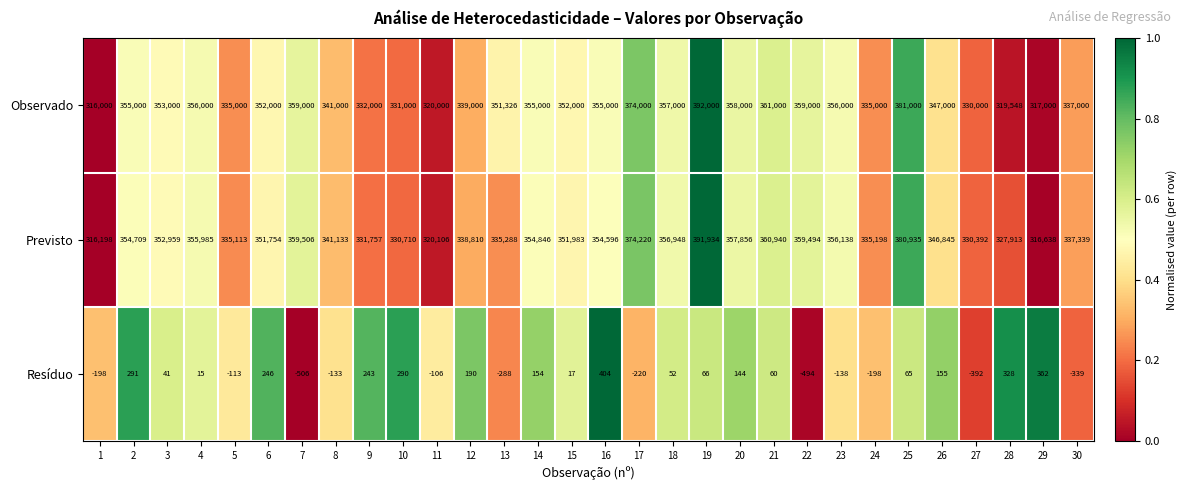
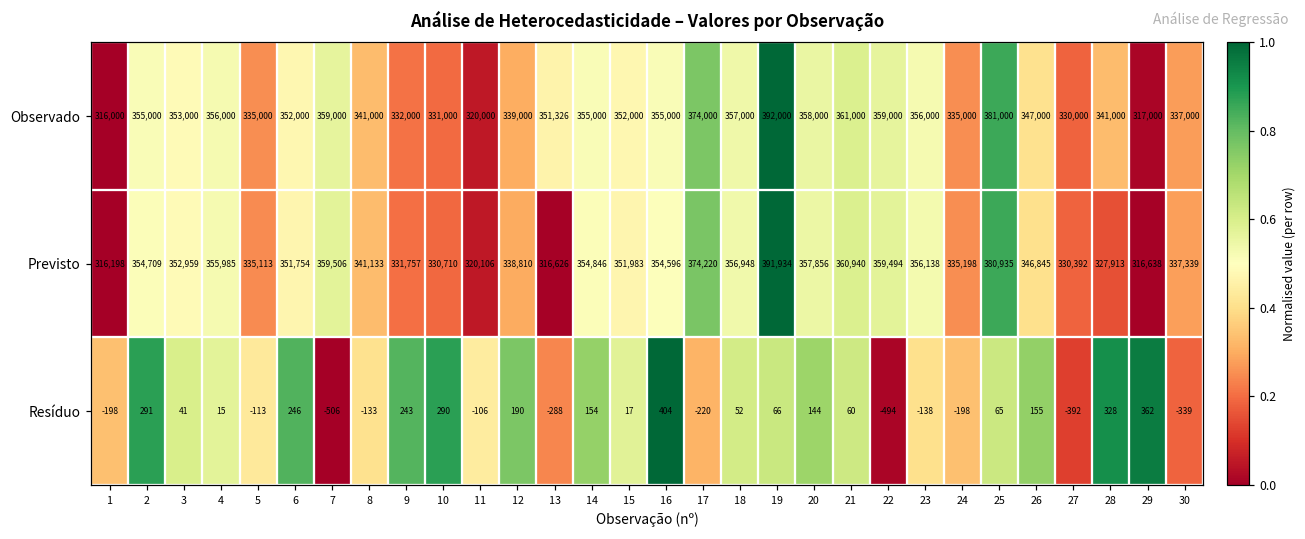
Observado, 28: 319,548 -> 341,000
Previsto, 13: 335,288 -> 316,626
